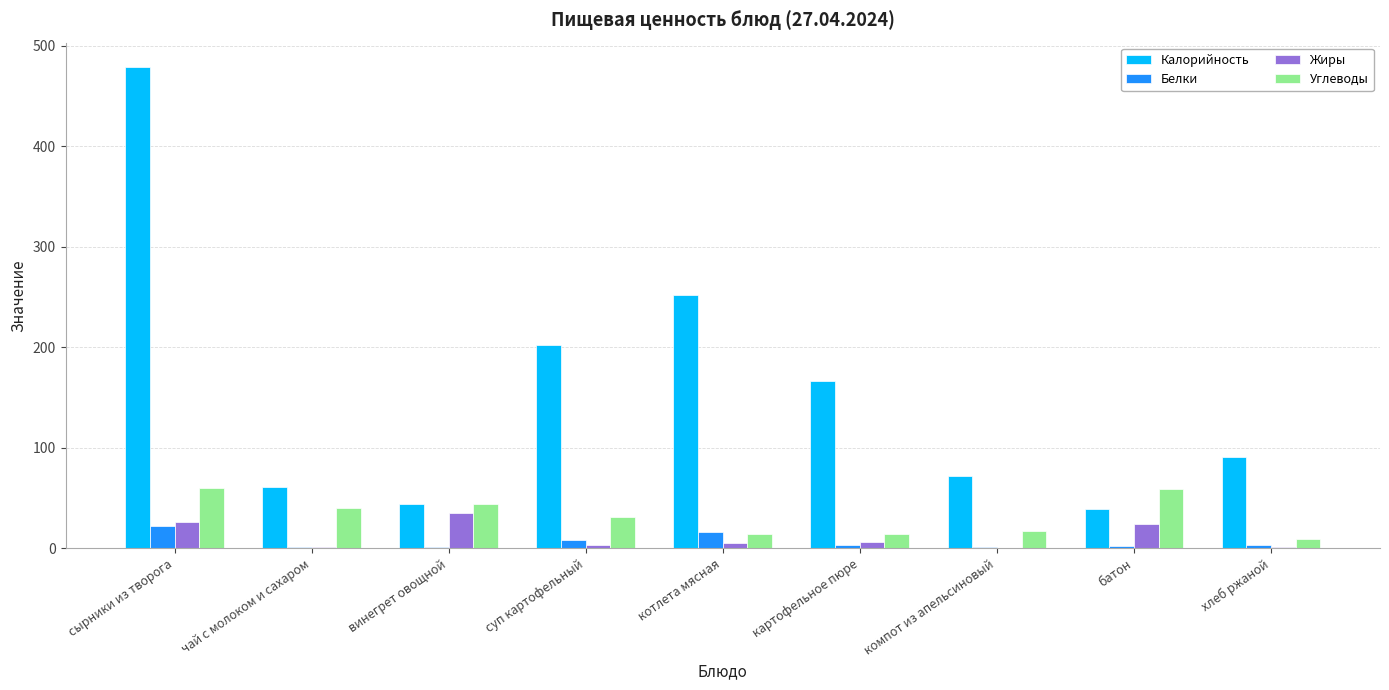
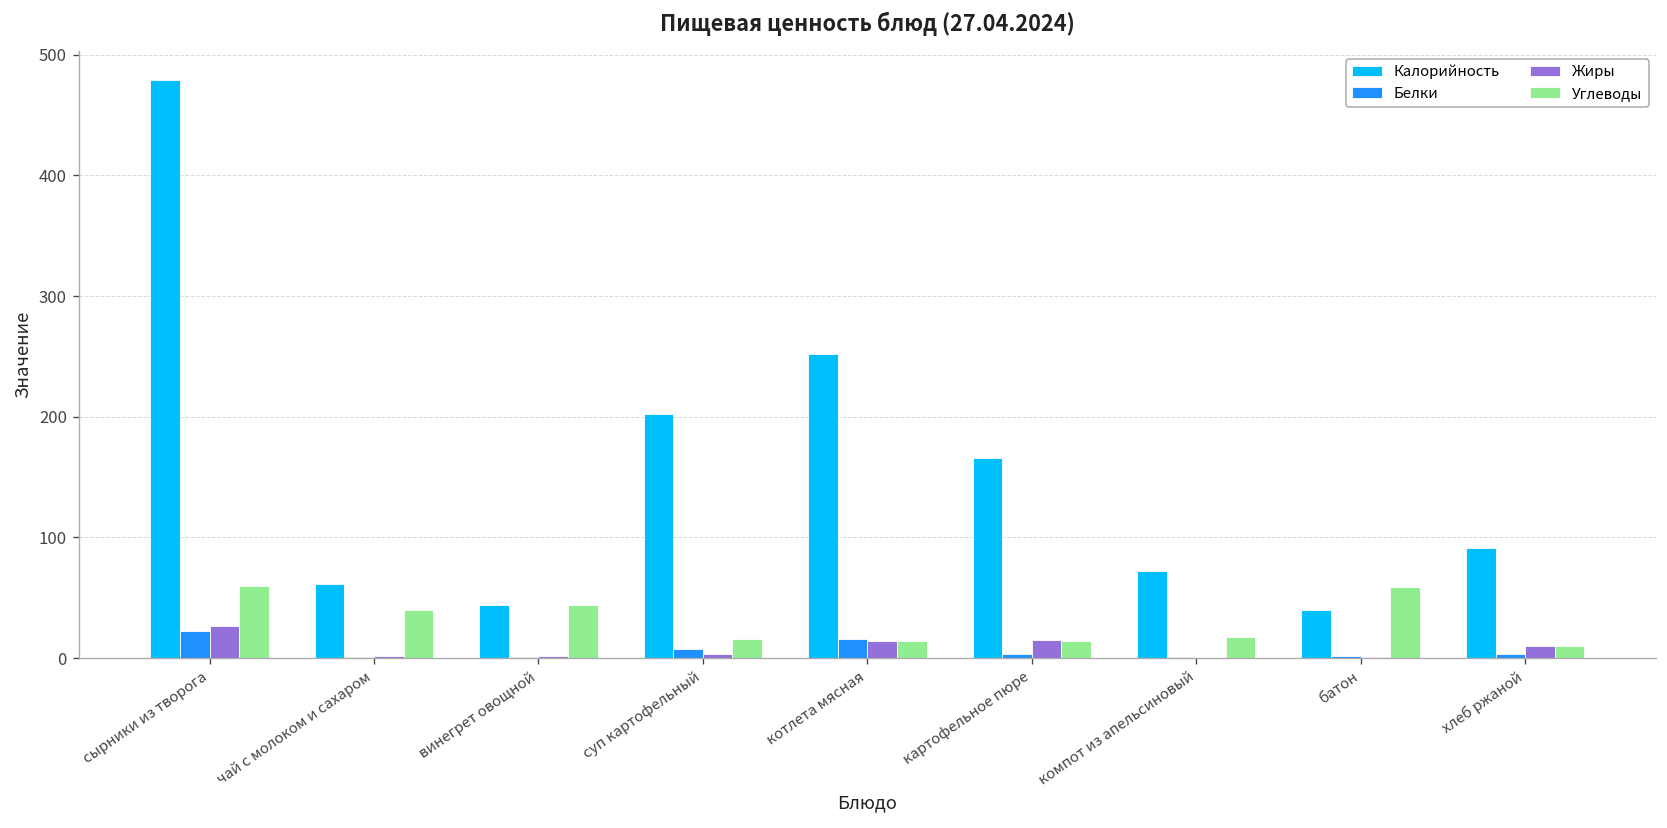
Жиры, винегрет овощной: 35 -> 2
Углеводы, суп картофельный: 32 -> 16
Жиры, котлета мясная: 6 -> 15
Жиры, картофельное пюре: 6 -> 15
Жиры, батон: 25 -> 1
Жиры, хлеб ржаной: 1 -> 10
